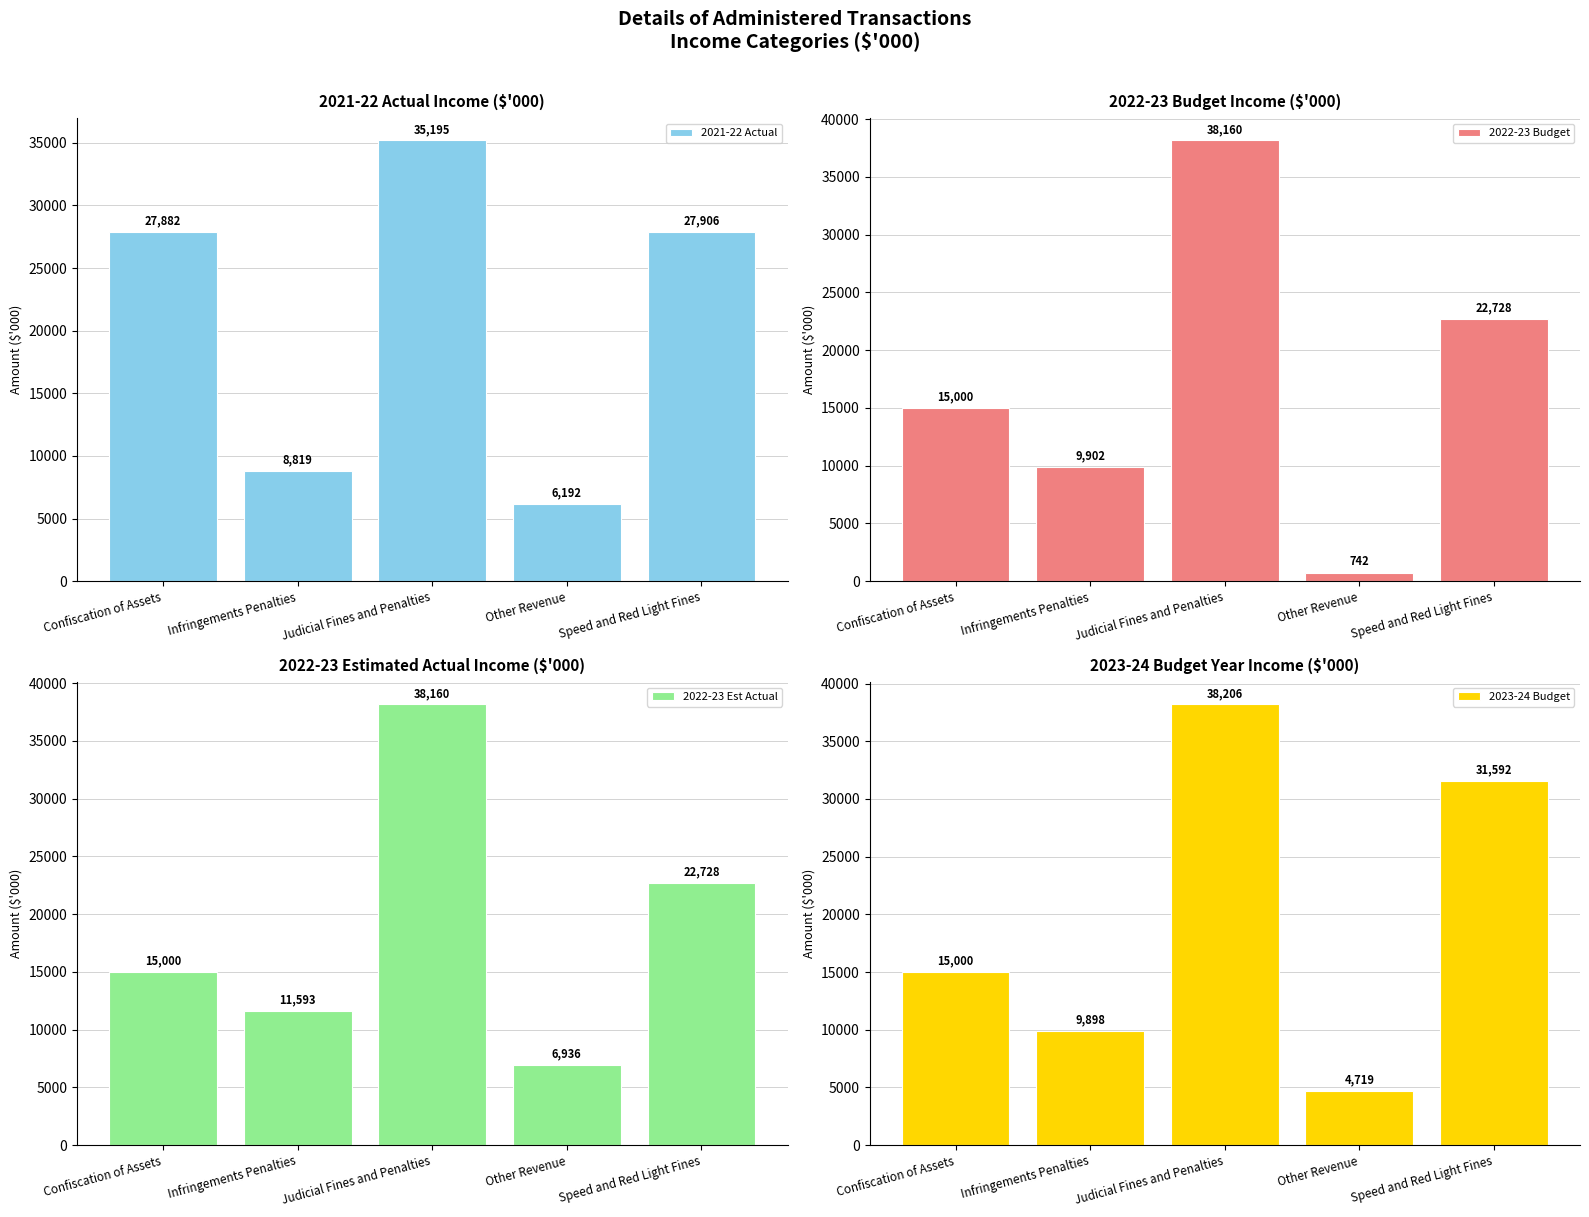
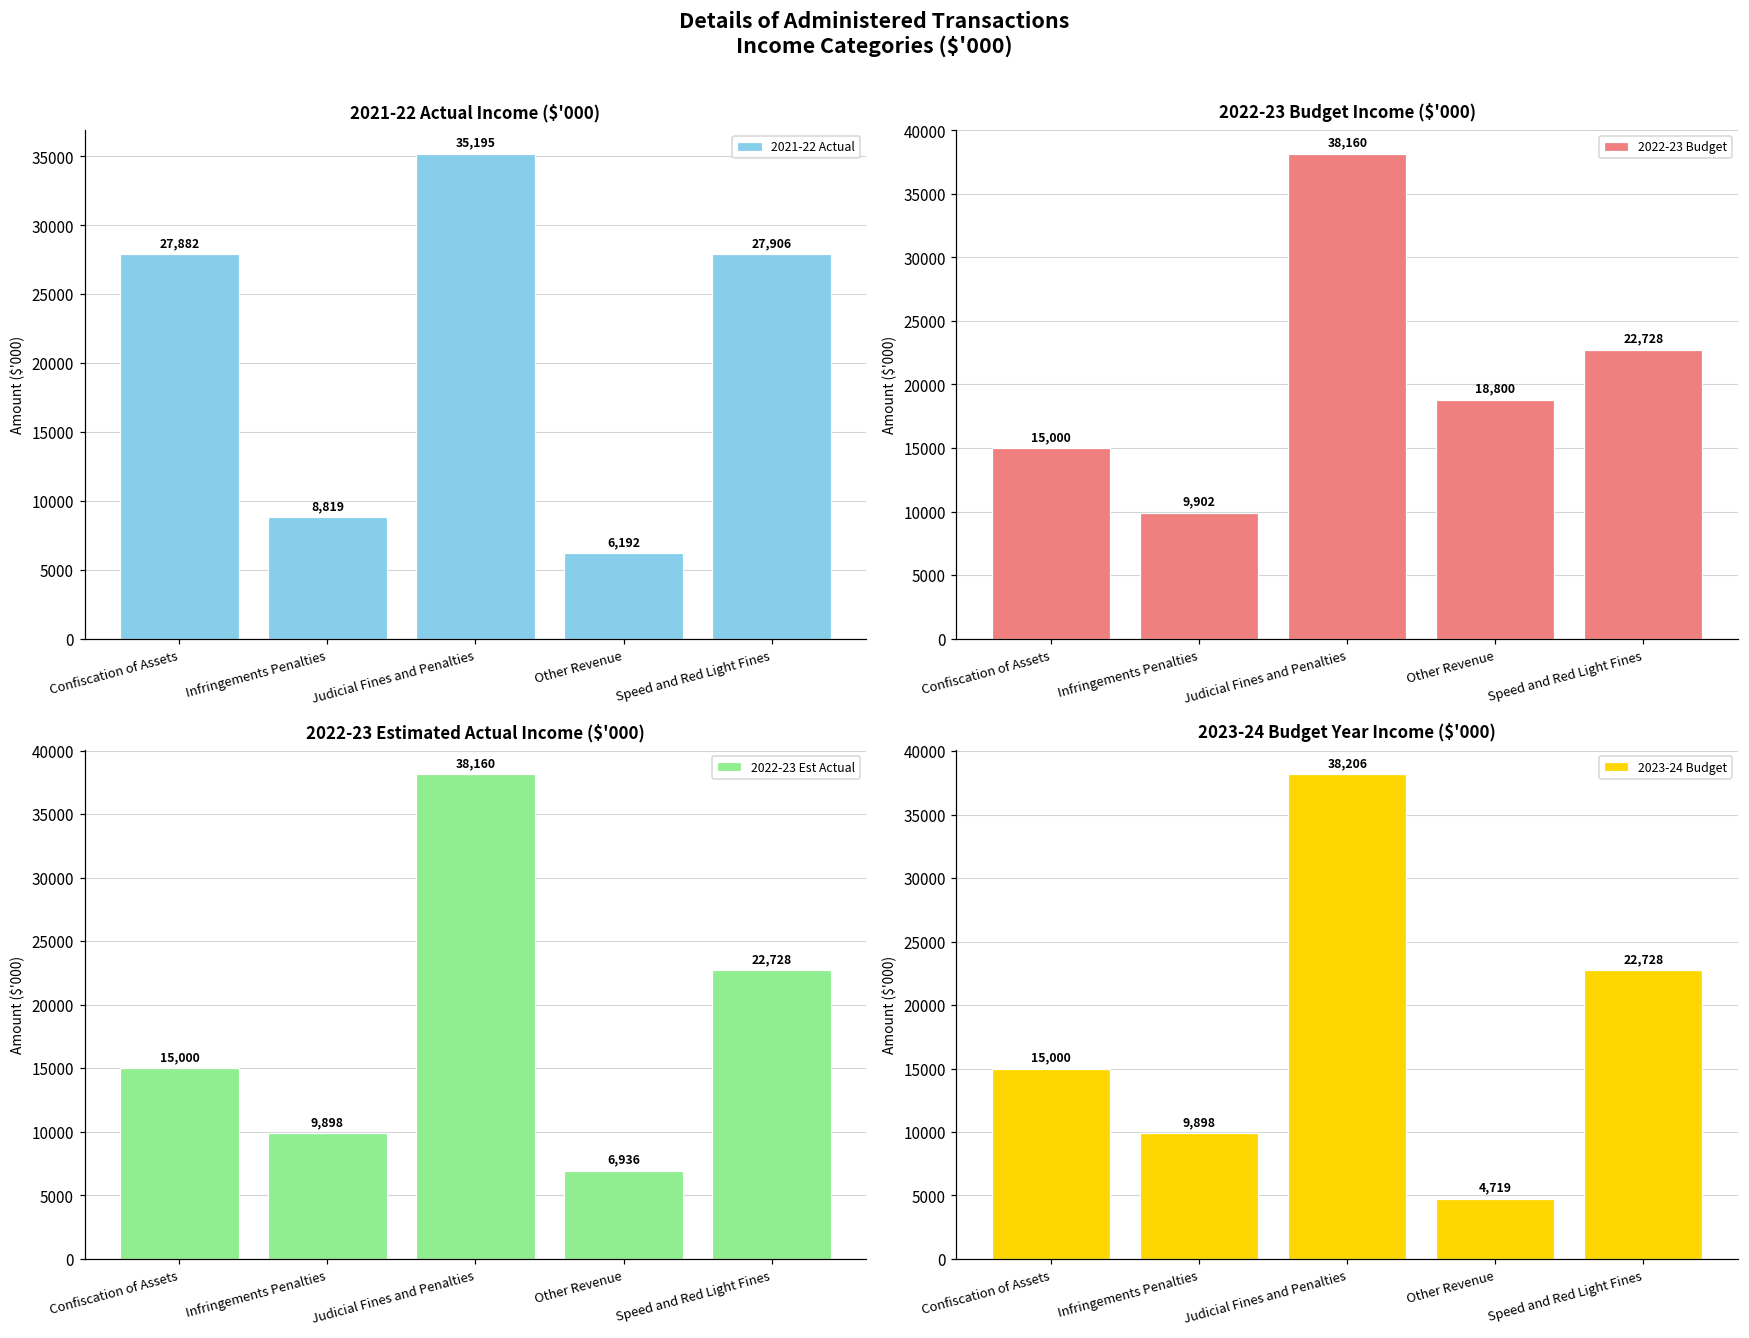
2022-23 Budget Income ($'000), Other Revenue: 742 -> 18,800
2022-23 Estimated Actual Income ($'000), Infringements Penalties: 11,593 -> 9,898
2023-24 Budget Year Income ($'000), Speed and Red Light Fines: 31,592 -> 22,728
